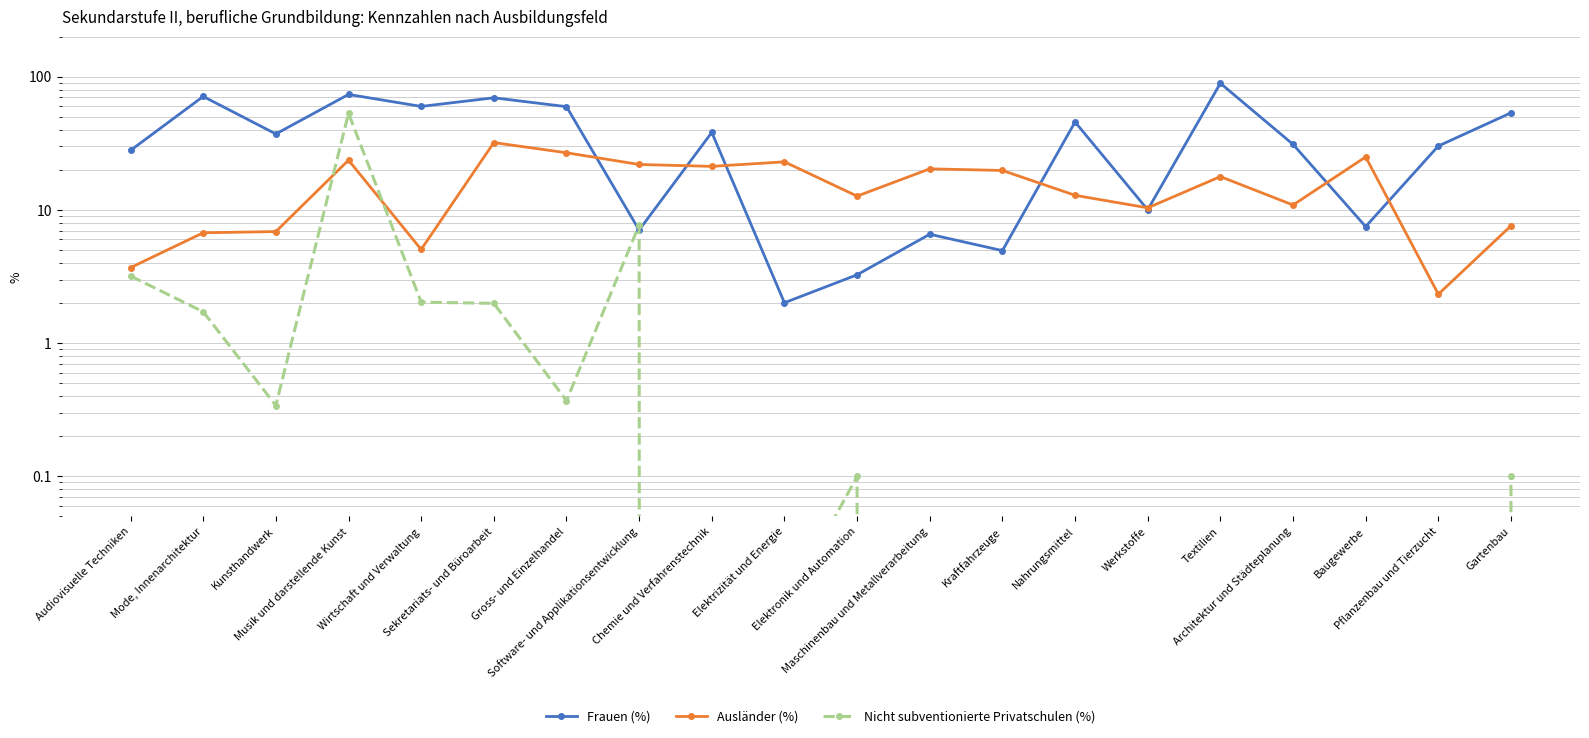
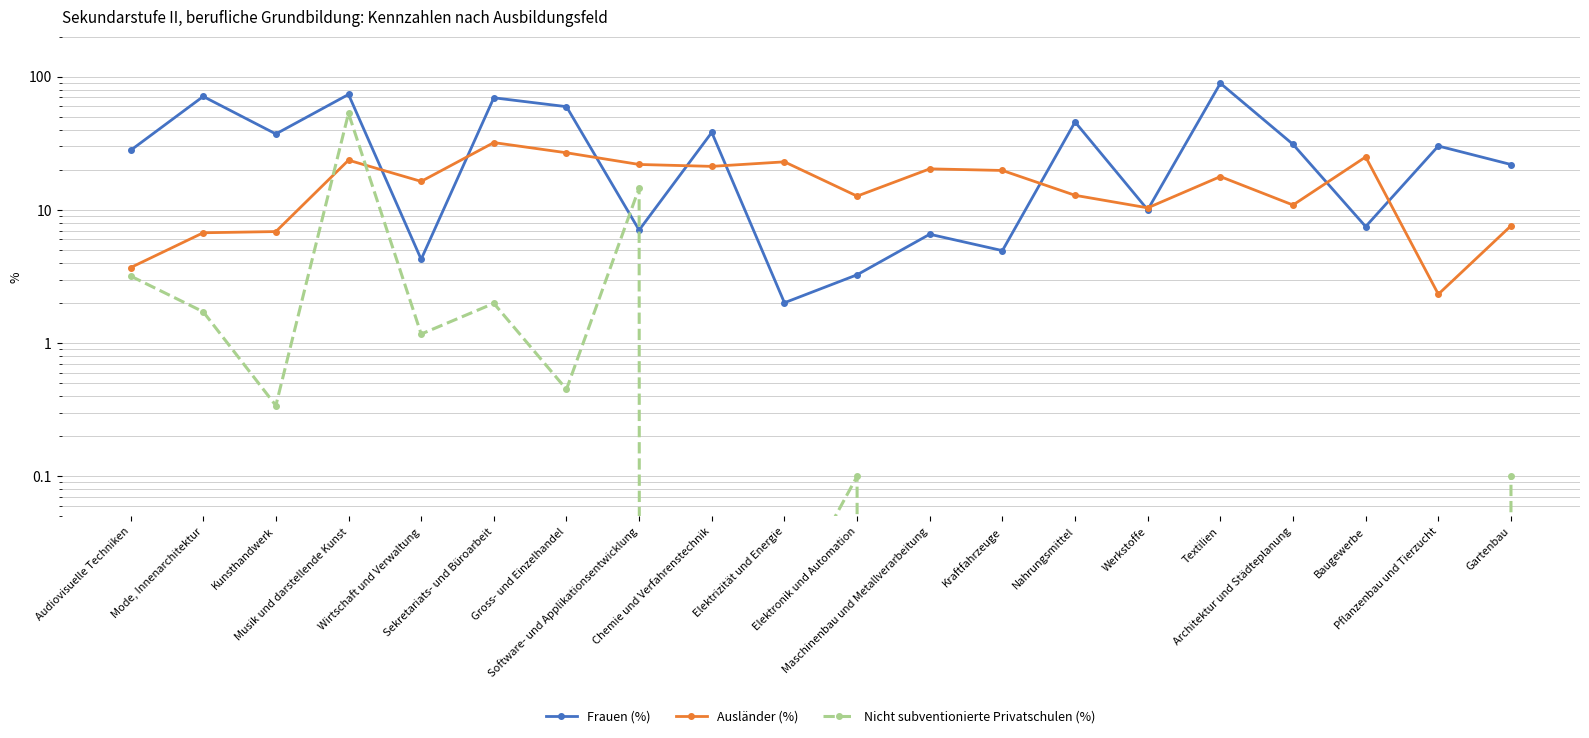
Frauen (%), Wirtschaft und Verwaltung: 60 -> 4.3
Ausländer (%), Wirtschaft und Verwaltung: 5.1 -> 16
Nicht subventionierte Privatschulen (%), Wirtschaft und Verwaltung: 2.0 -> 1.2
Nicht subventionierte Privatschulen (%), Gross- und Einzelhandel: 0.37 -> 0.45
Nicht subventionierte Privatschulen (%), Software- und Applikationsentwicklung: 8 -> 15
Frauen (%), Gartenbau: 54 -> 22
